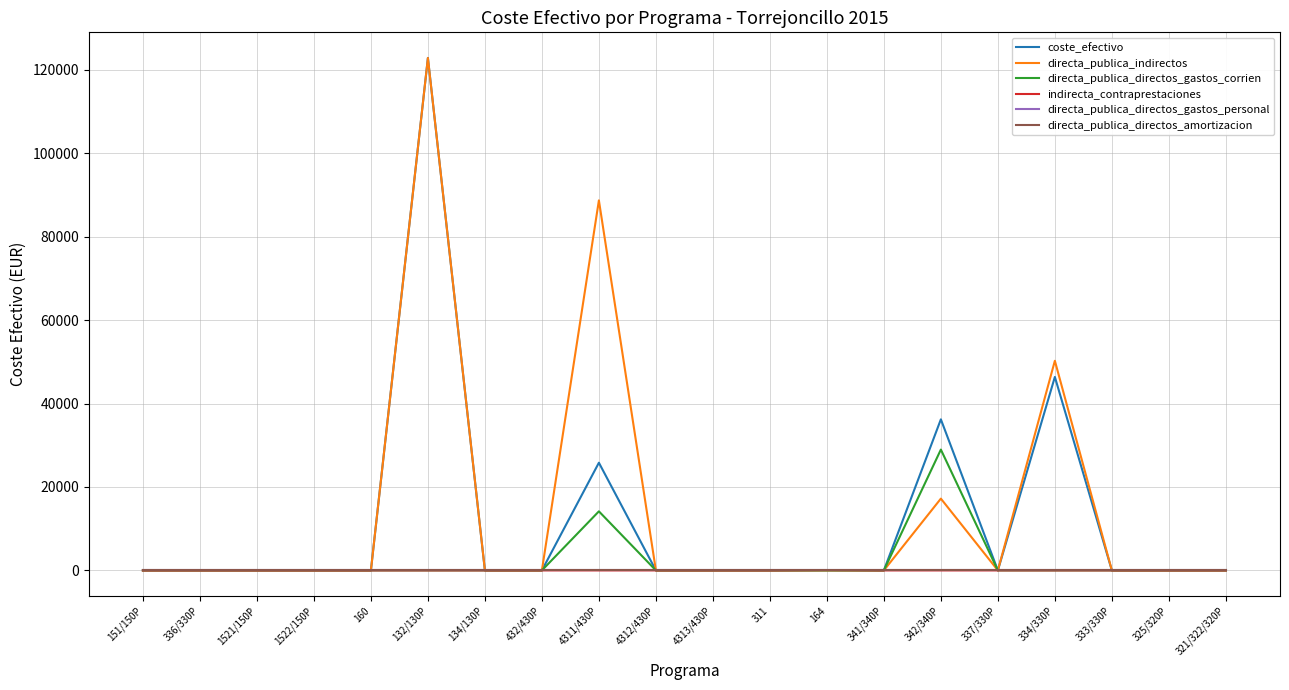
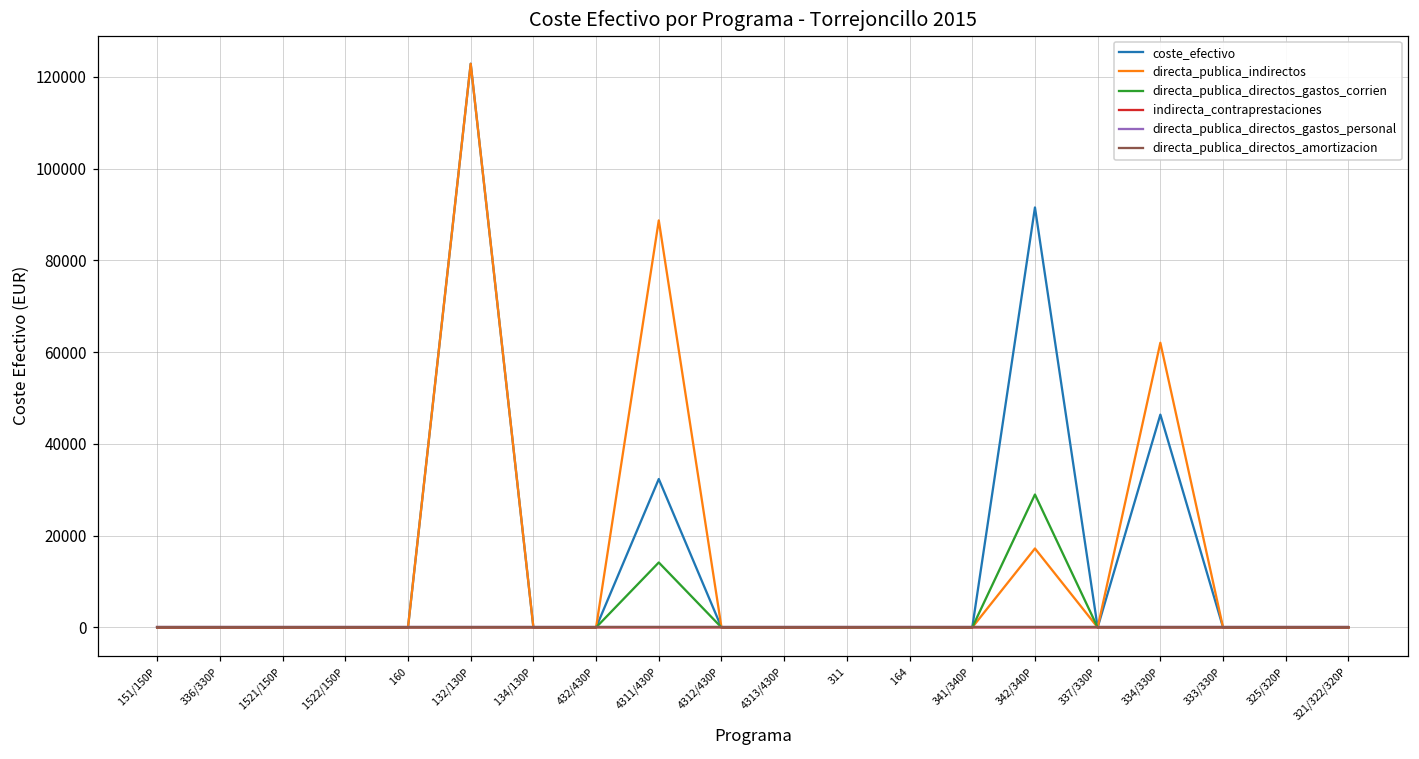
coste_efectivo, 4311/430P: 26000 -> 32000
coste_efectivo, 342/340P: 36000 -> 92000
directa_publica_indirectos, 334/330P: 50000 -> 62000
